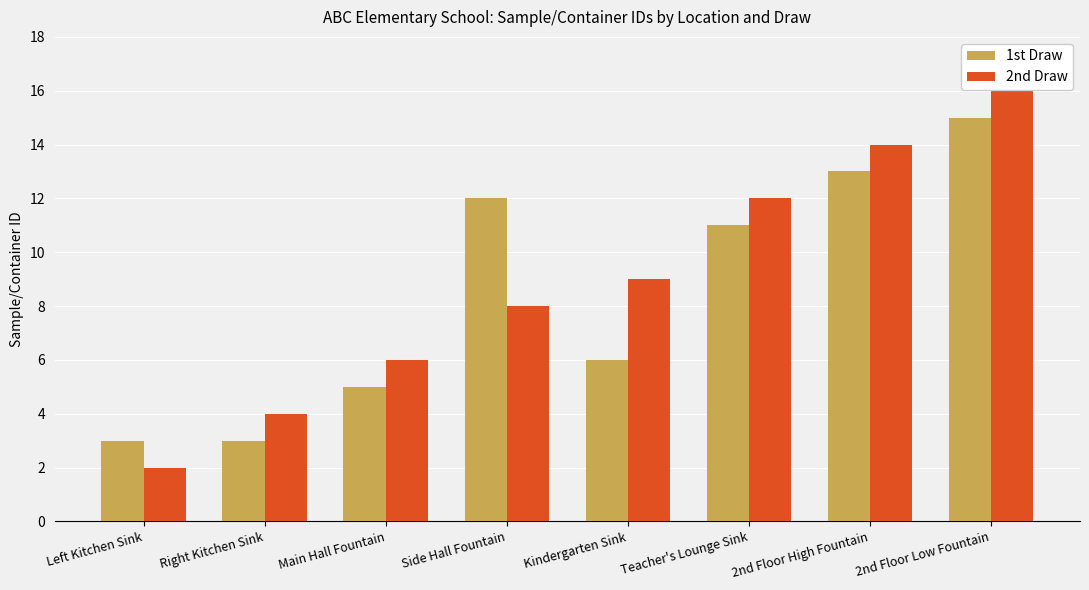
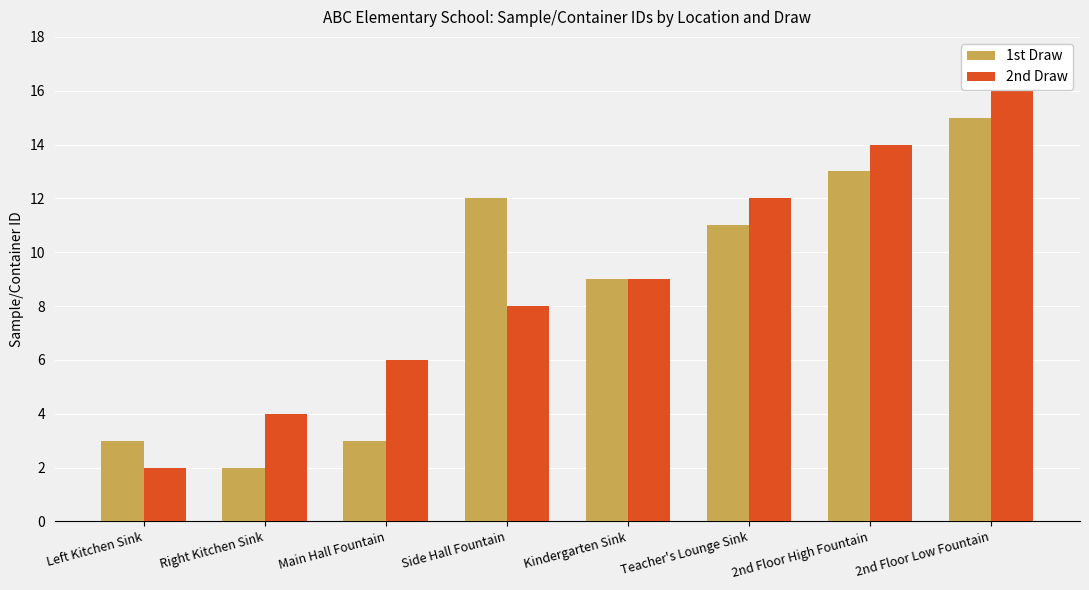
1st Draw, Right Kitchen Sink: 3 -> 2
1st Draw, Main Hall Fountain: 5 -> 3
1st Draw, Kindergarten Sink: 6 -> 9
